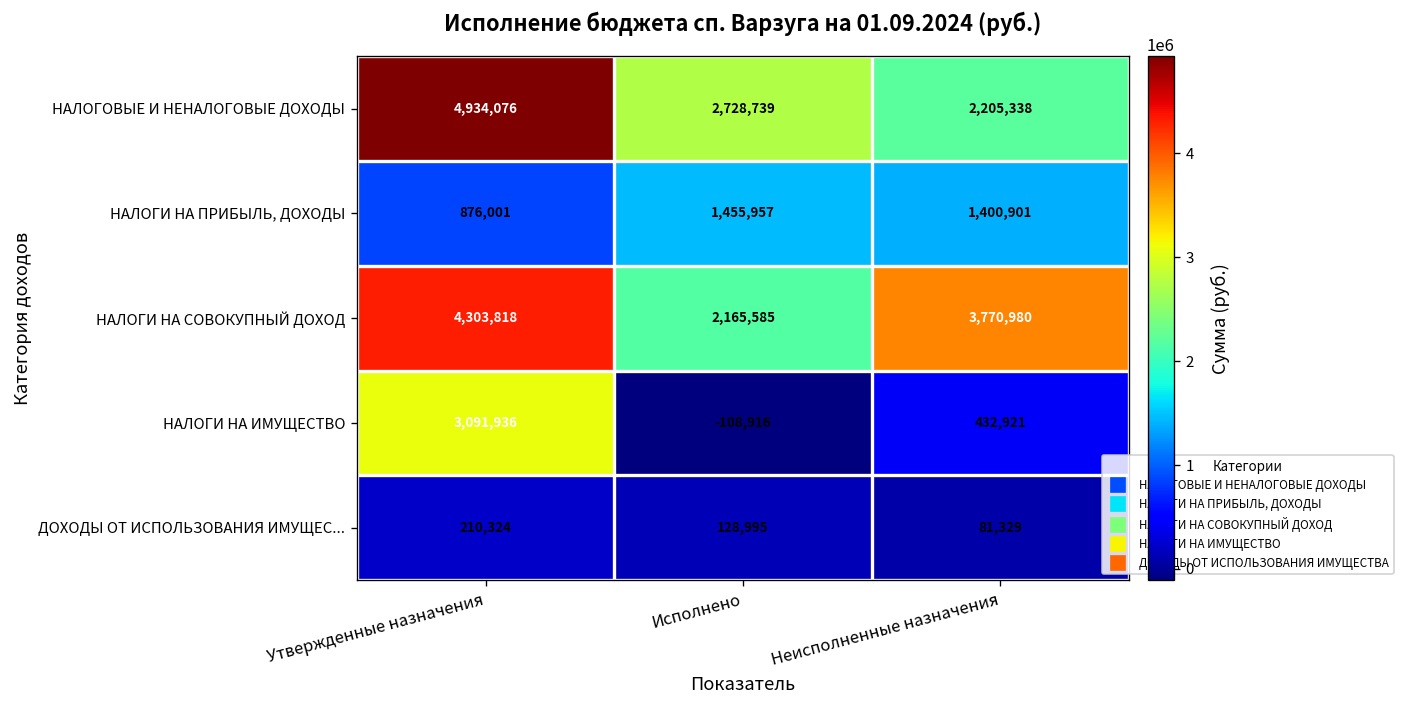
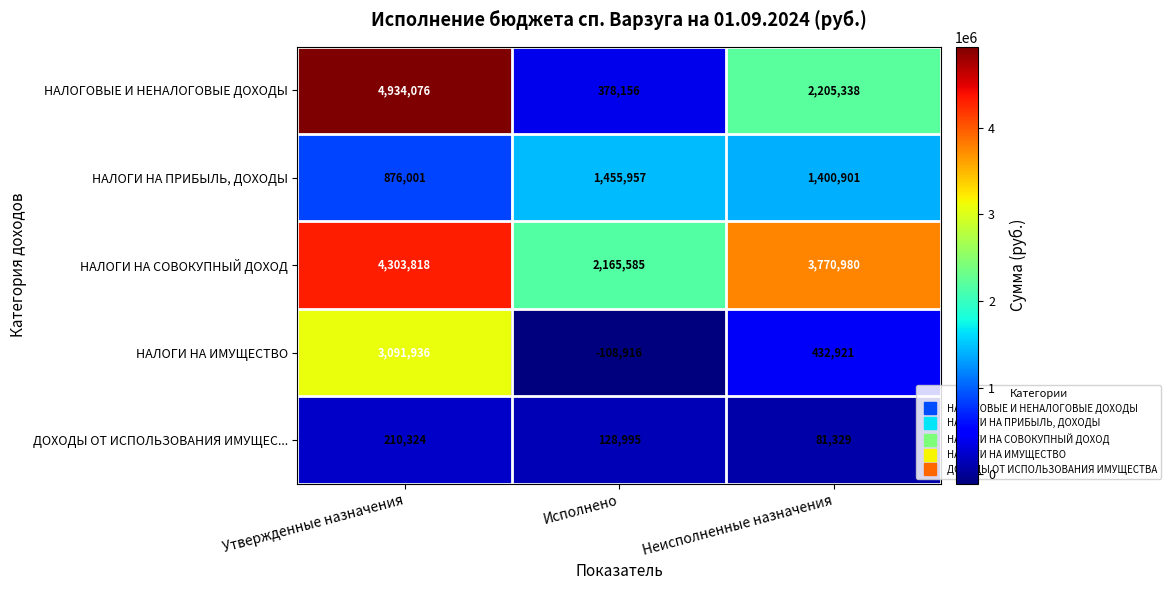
НАЛОГОВЫЕ И НЕНАЛОГОВЫЕ ДОХОДЫ, Исполнено: 2,728,739 -> 378,156
